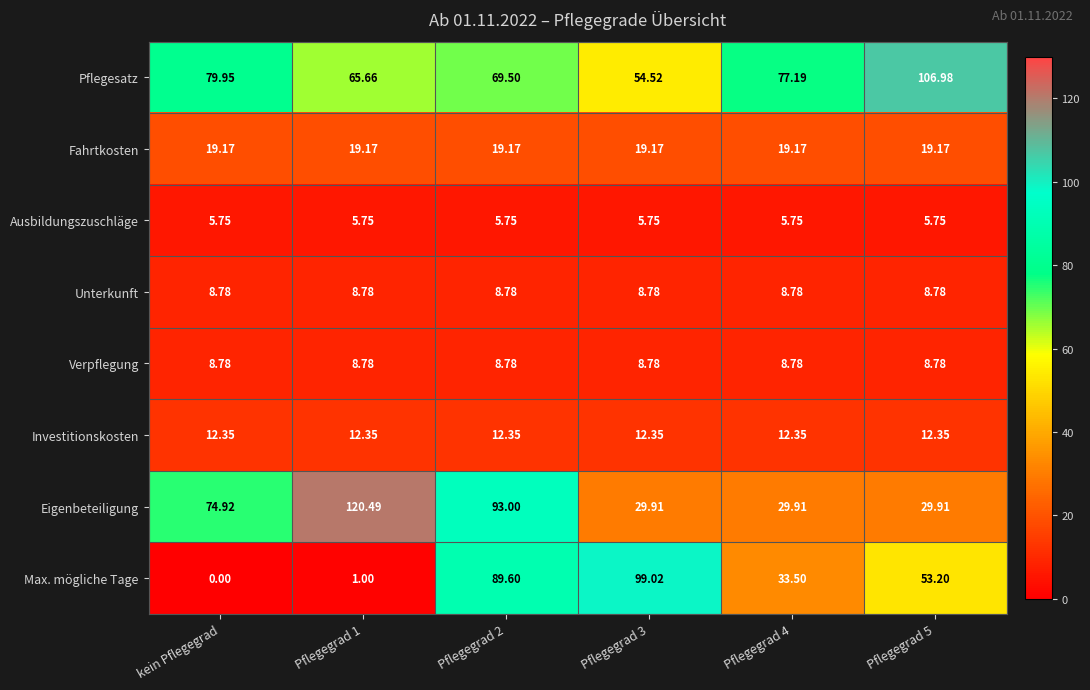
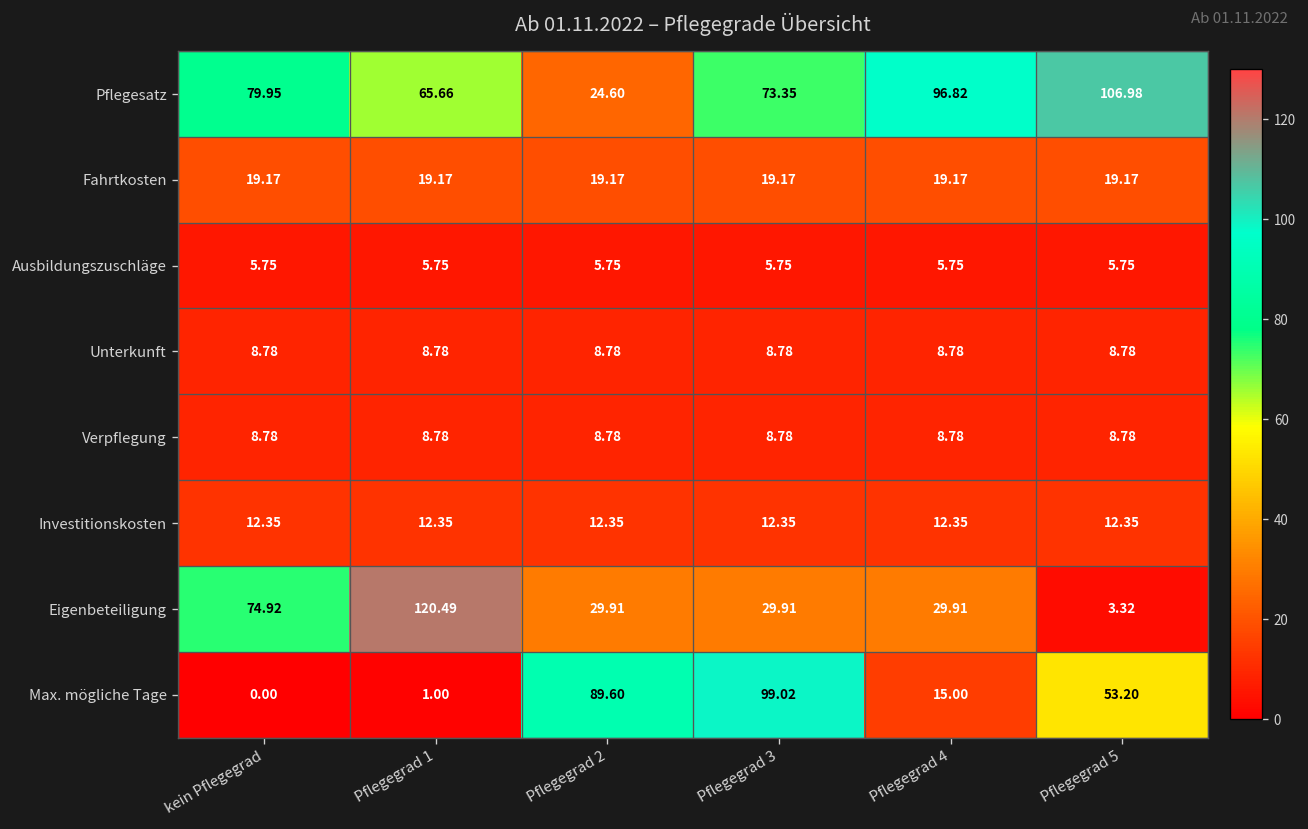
Pflegesatz, Pflegegrad 2: 69.50 -> 24.60
Pflegesatz, Pflegegrad 3: 54.52 -> 73.35
Pflegesatz, Pflegegrad 4: 77.19 -> 96.82
Eigenbeteiligung, Pflegegrad 2: 93.00 -> 29.91
Eigenbeteiligung, Pflegegrad 5: 29.91 -> 3.32
Max. mögliche Tage, Pflegegrad 4: 33.50 -> 15.00
